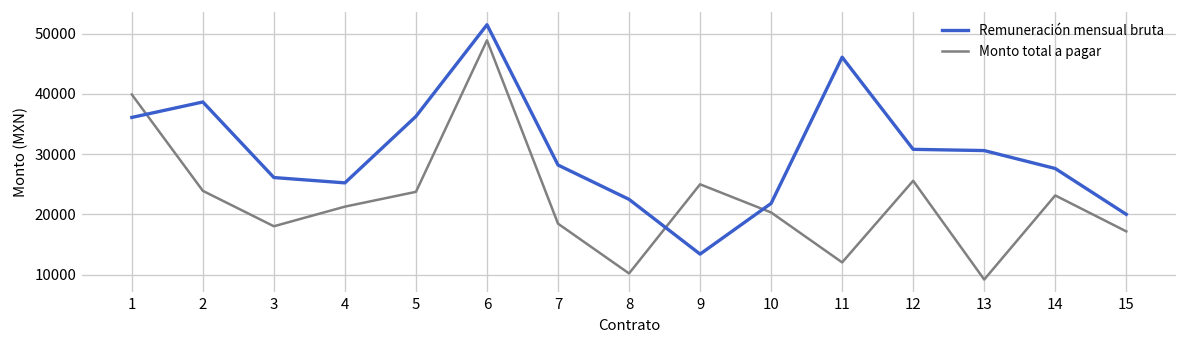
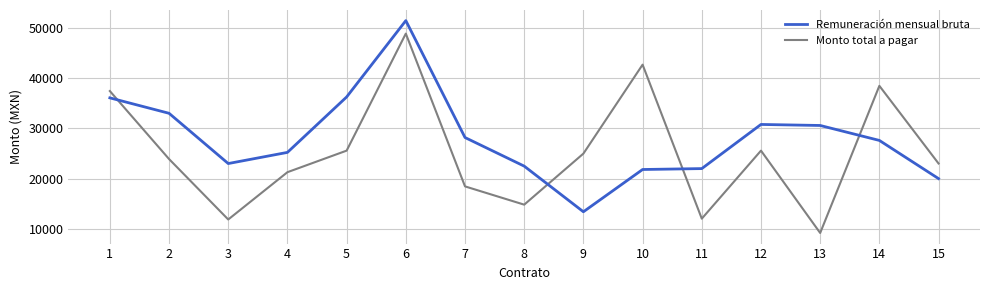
Monto total a pagar, 1: 40000 -> 37000
Remuneración mensual bruta, 2: 39000 -> 33000
Remuneración mensual bruta, 3: 26000 -> 23000
Monto total a pagar, 3: 18000 -> 12000
Monto total a pagar, 5: 24000 -> 26000
Monto total a pagar, 8: 10000 -> 15000
Monto total a pagar, 10: 20000 -> 43000
Remuneración mensual bruta, 11: 46000 -> 22000
Monto total a pagar, 14: 23000 -> 38000
Monto total a pagar, 15: 17000 -> 23000
